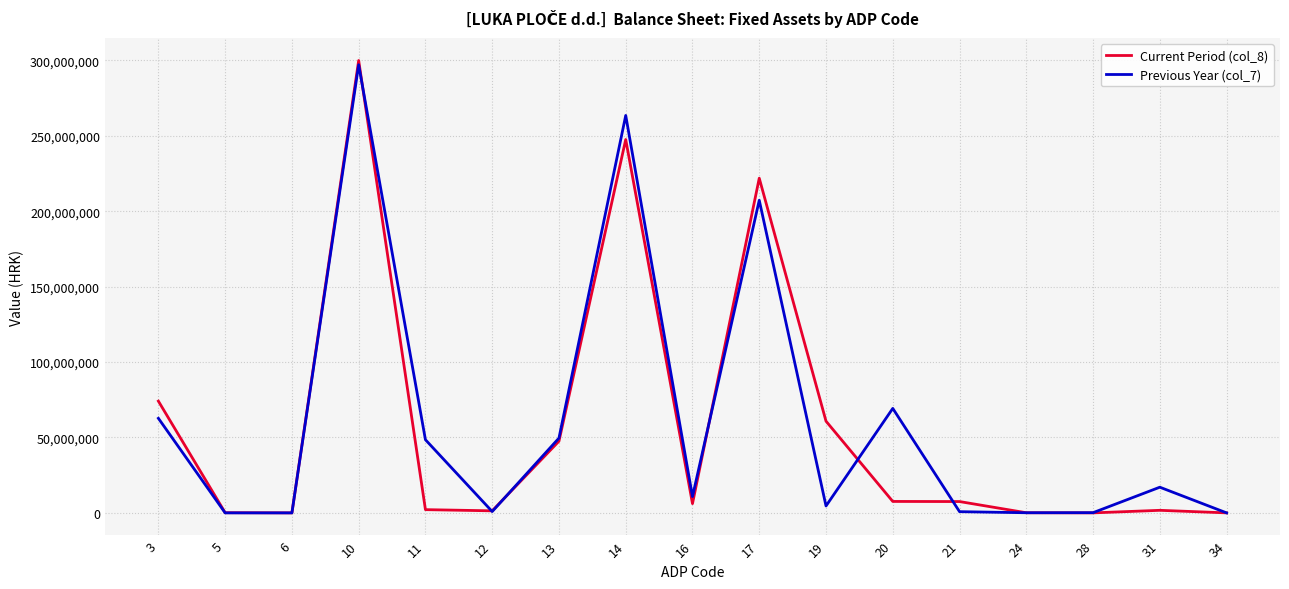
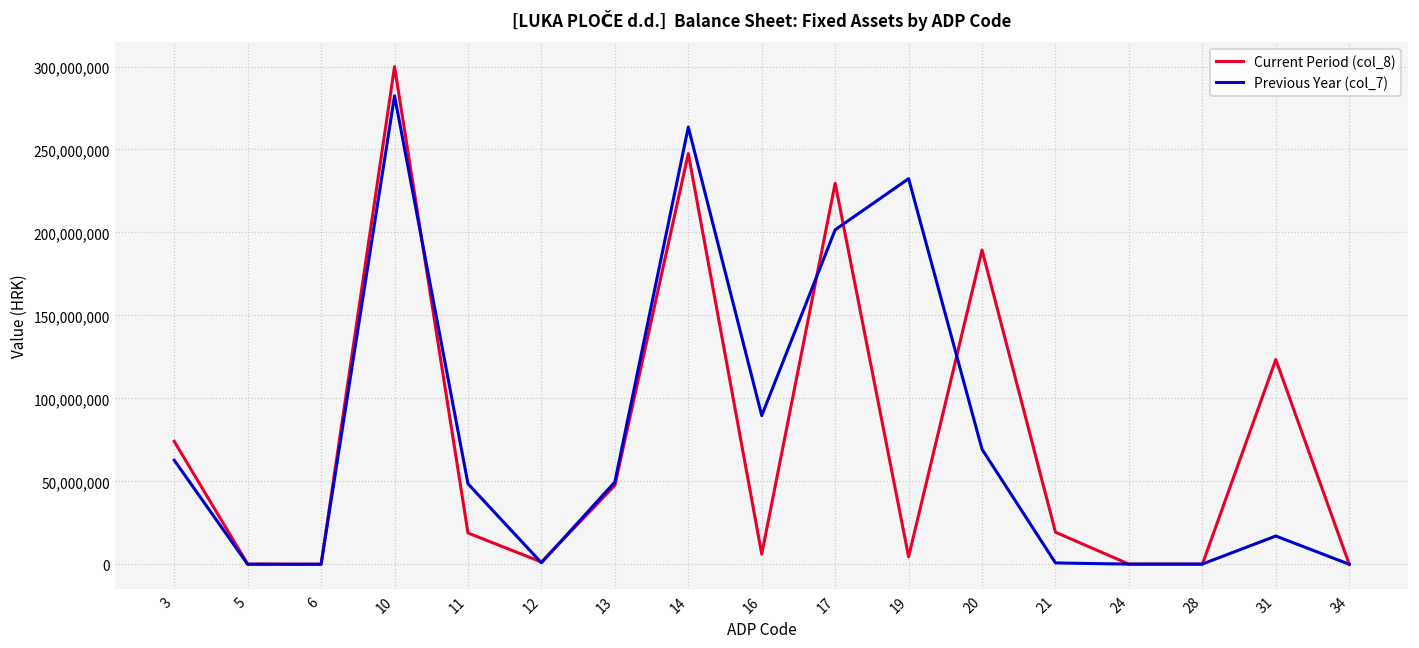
Previous Year (col_7), 10: 297,000,000 -> 282,000,000
Current Period (col_8), 11: 2,000,000 -> 19,000,000
Previous Year (col_7), 16: 11,000,000 -> 90,000,000
Current Period (col_8), 17: 222,000,000 -> 230,000,000
Previous Year (col_7), 17: 207,000,000 -> 202,000,000
Current Period (col_8), 19: 61,000,000 -> 5,000,000
Previous Year (col_7), 19: 5,000,000 -> 232,000,000
Current Period (col_8), 20: 8,000,000 -> 189,000,000
Current Period (col_8), 21: 8,000,000 -> 19,000,000
Current Period (col_8), 31: 2,000,000 -> 123,000,000
